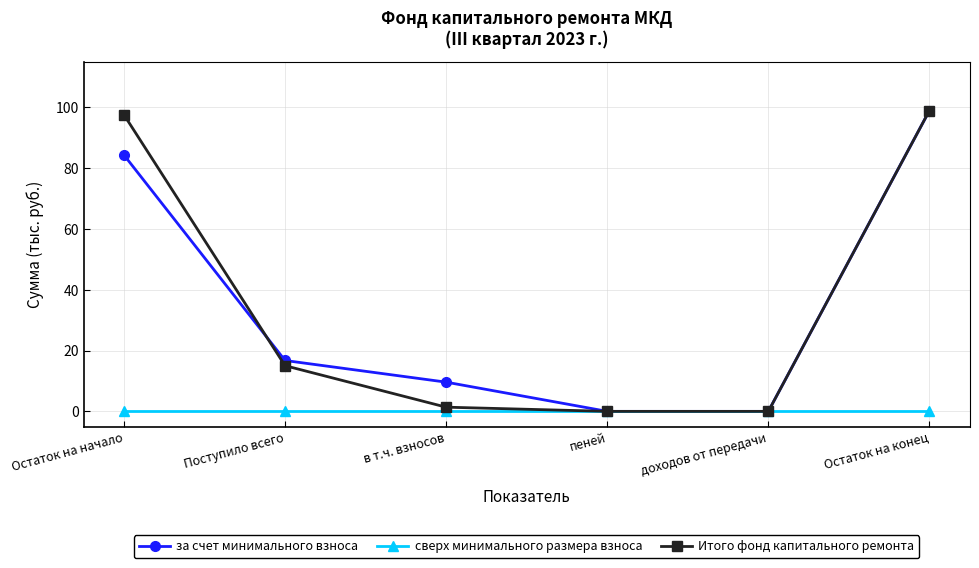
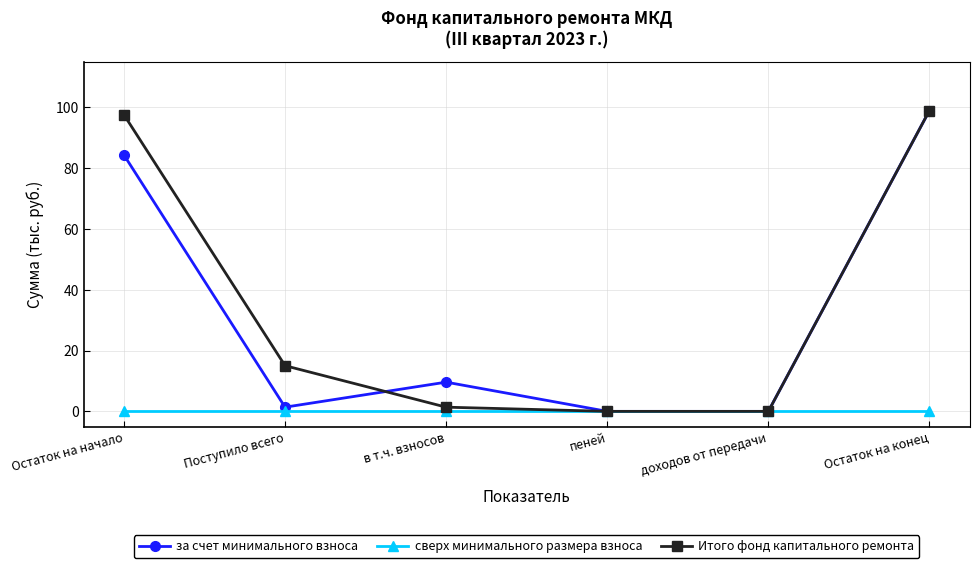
за счет минимального взноса, Поступило всего: 17 -> 1
